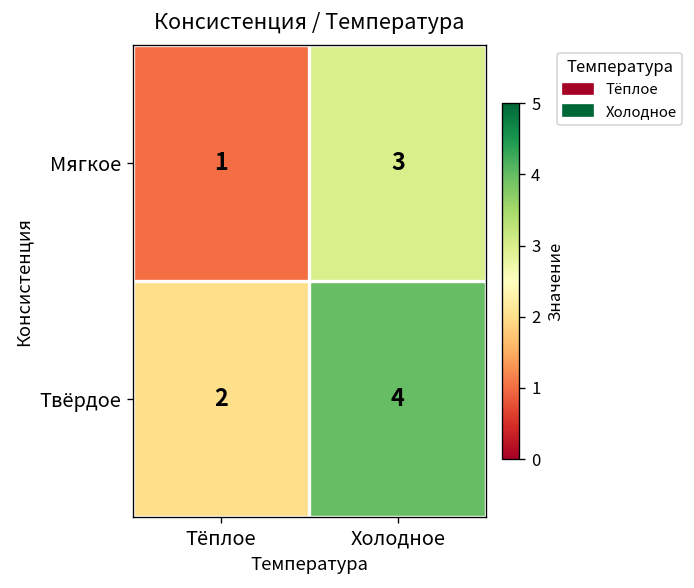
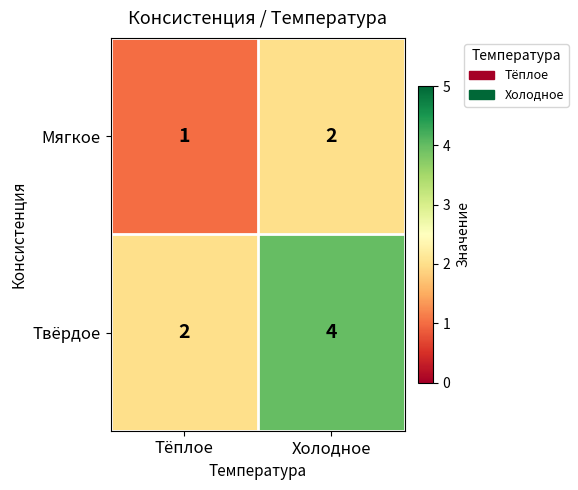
Мягкое, Холодное: 3 -> 2
